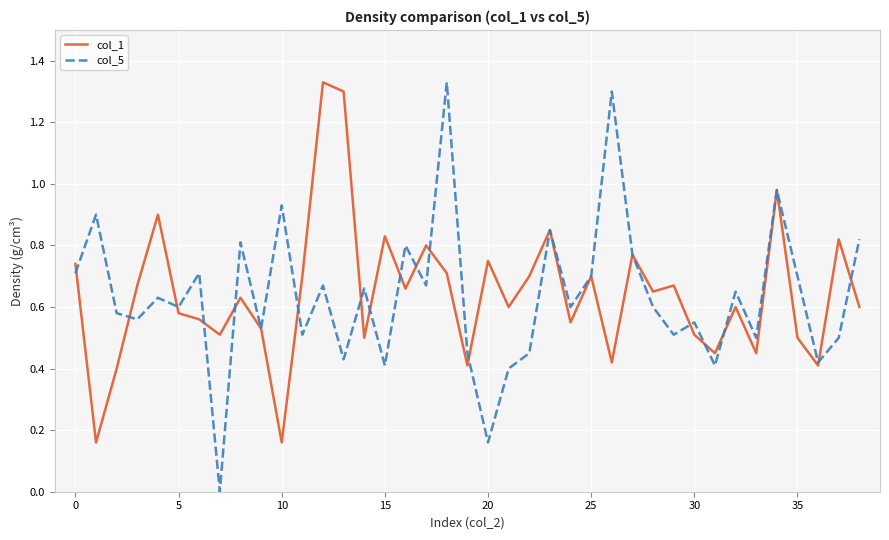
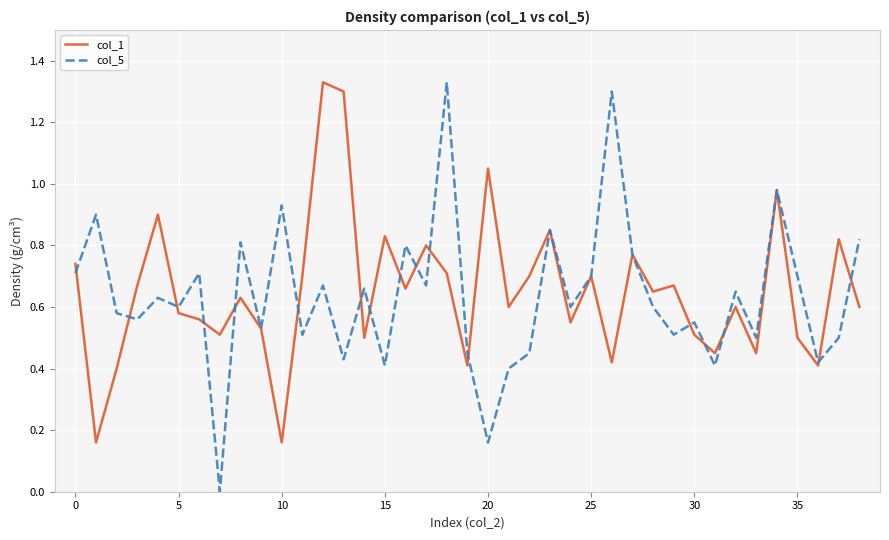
col_1, 20: 0.75 -> 1.05
